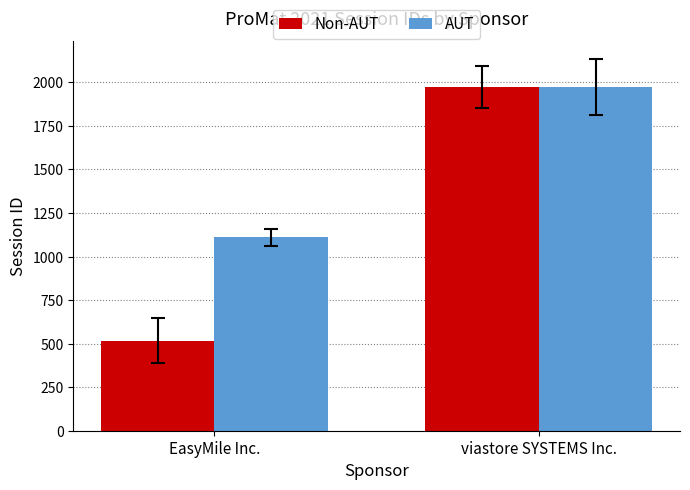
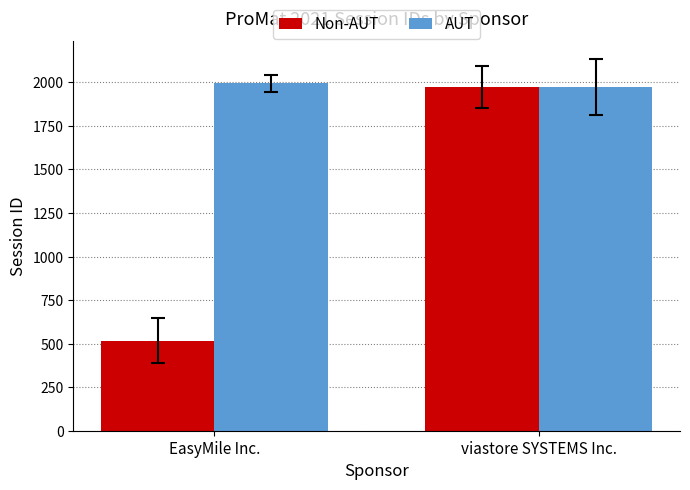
AUT, EasyMile Inc.: 1110 -> 2000
